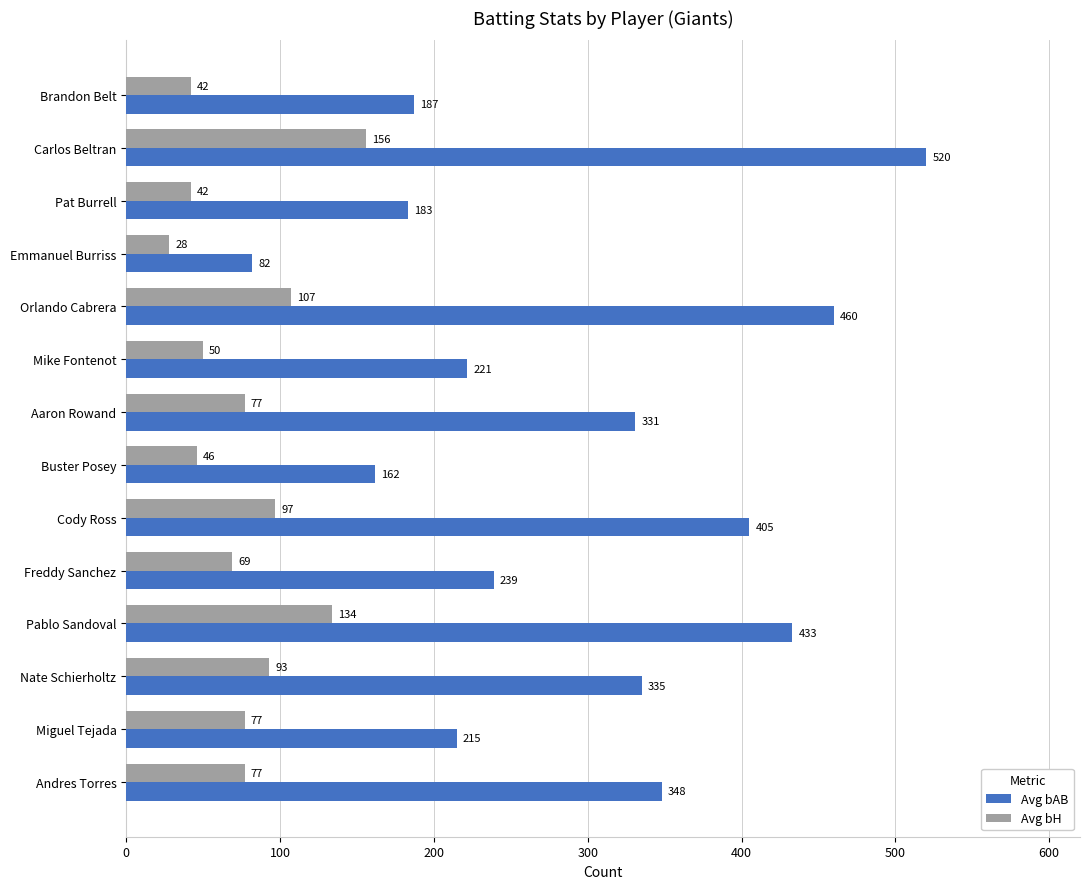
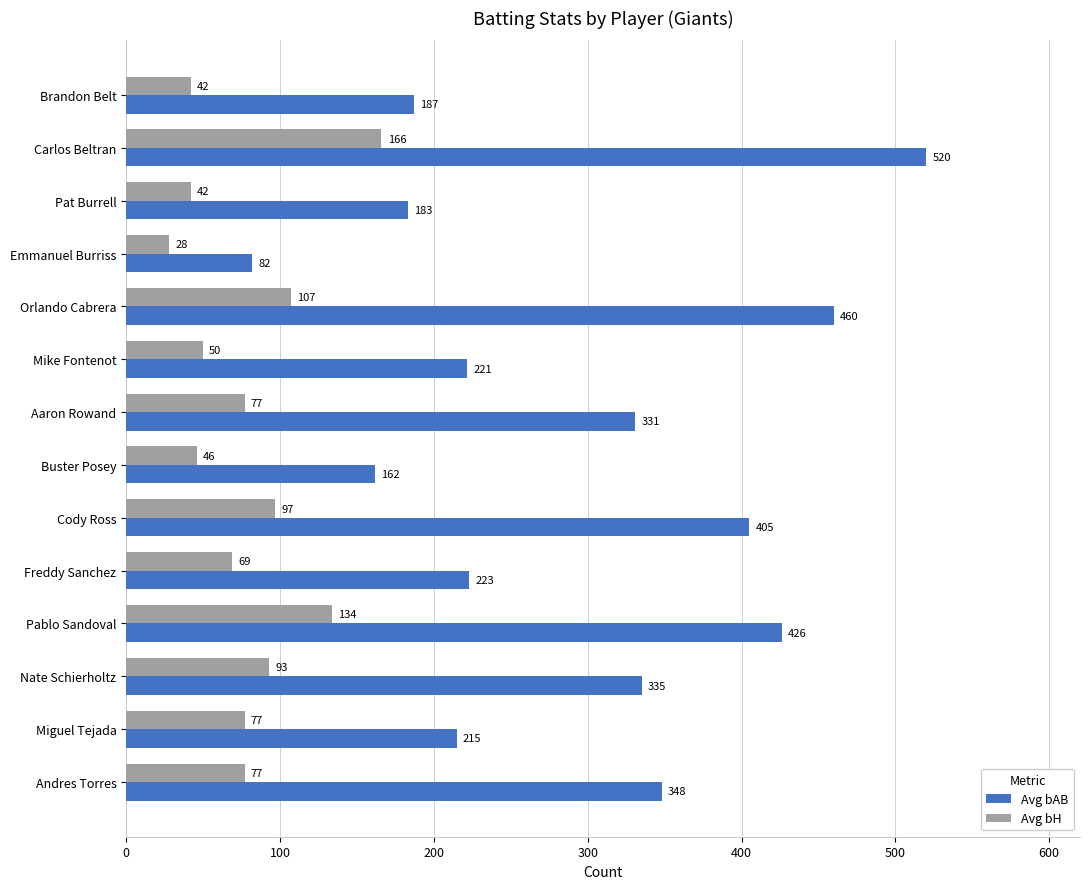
Avg bH, Carlos Beltran: 156 -> 166
Avg bAB, Freddy Sanchez: 239 -> 223
Avg bAB, Pablo Sandoval: 433 -> 426
